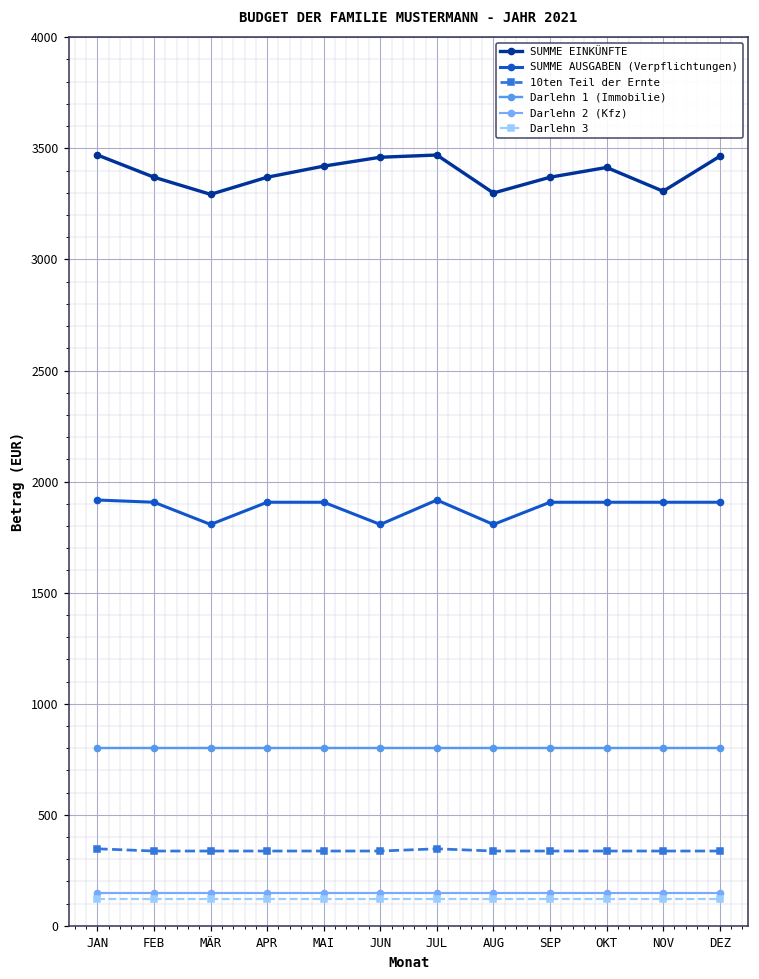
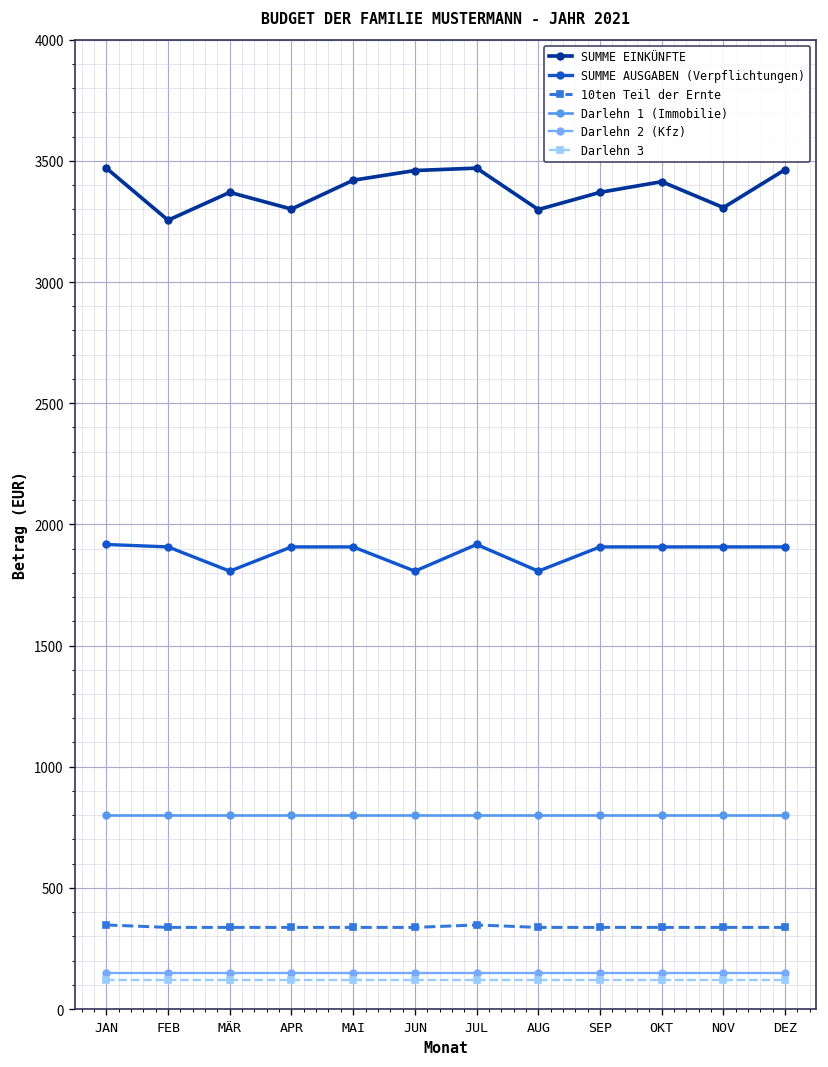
SUMME EINKÜNFTE, FEB: 3370 -> 3260
SUMME EINKÜNFTE, MÄR: 3290 -> 3370
SUMME EINKÜNFTE, APR: 3370 -> 3300
